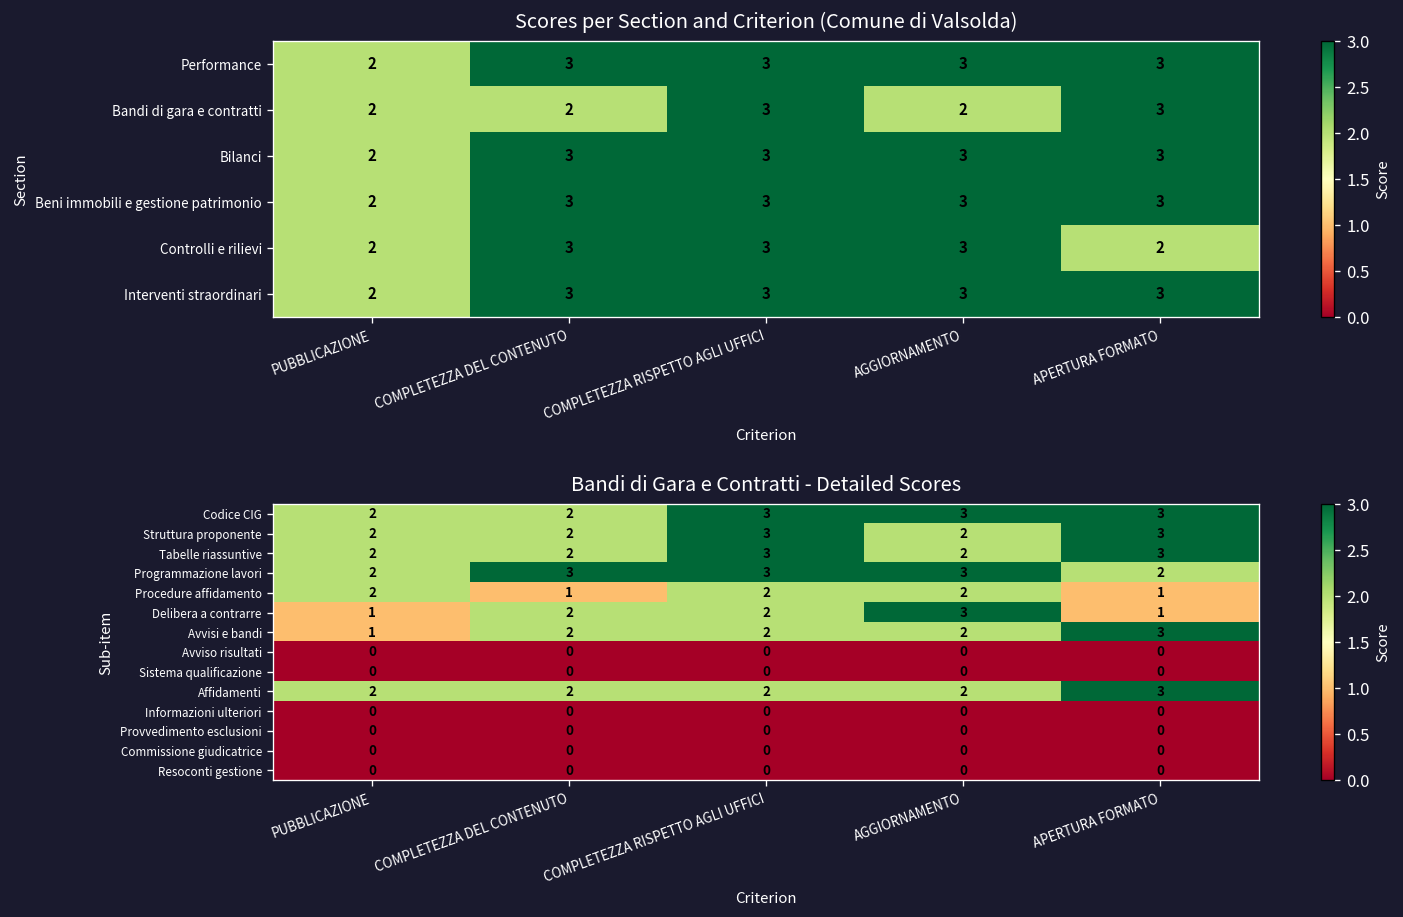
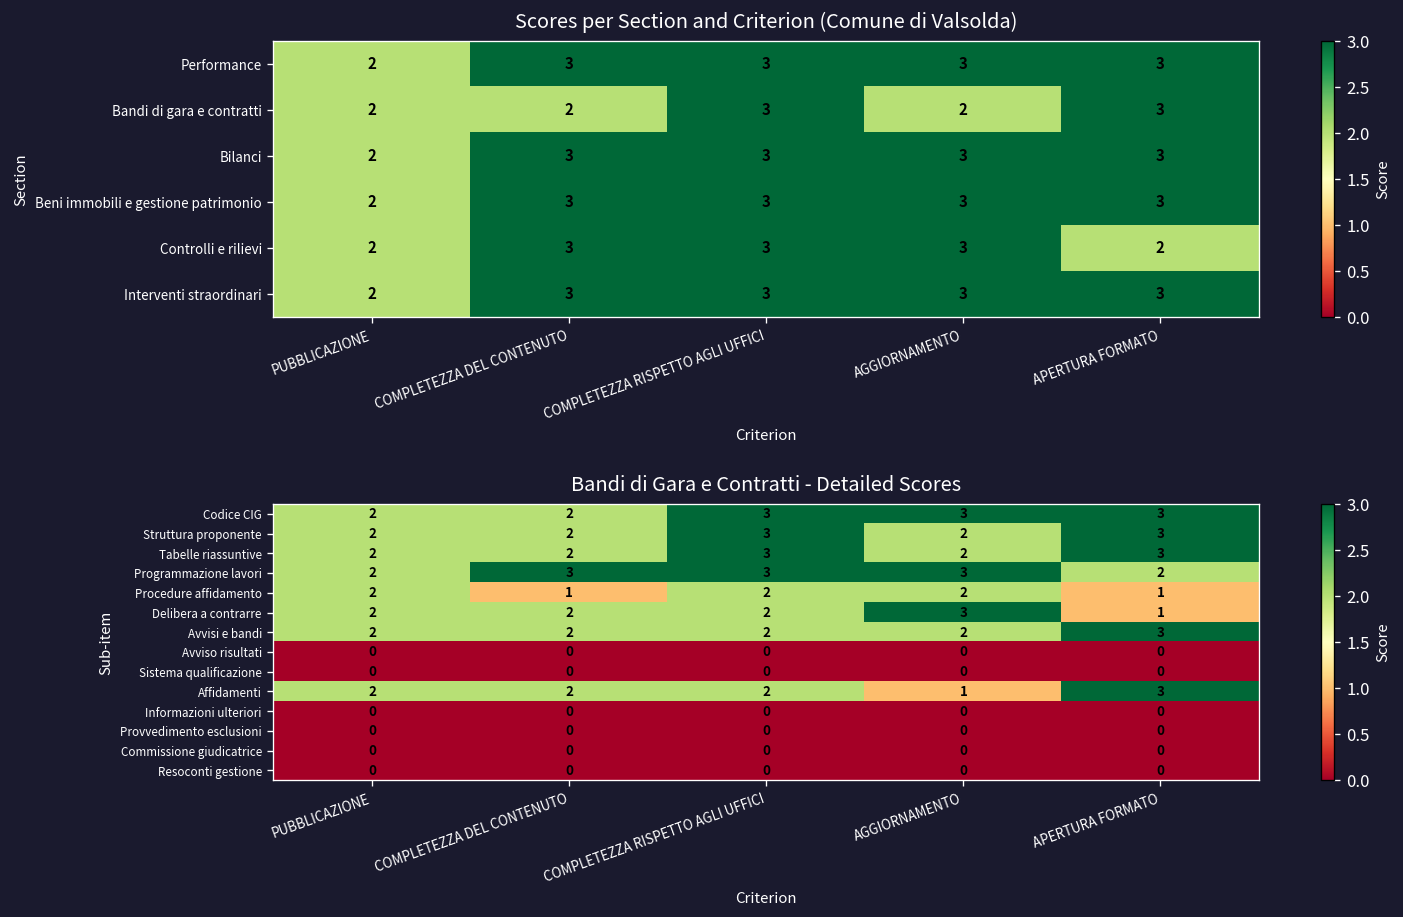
Bandi di Gara e Contratti - Detailed Scores, Delibera a contrarre, PUBBLICAZIONE: 1 -> 2
Bandi di Gara e Contratti - Detailed Scores, Avvisi e bandi, PUBBLICAZIONE: 1 -> 2
Bandi di Gara e Contratti - Detailed Scores, Affidamenti, AGGIORNAMENTO: 2 -> 1
